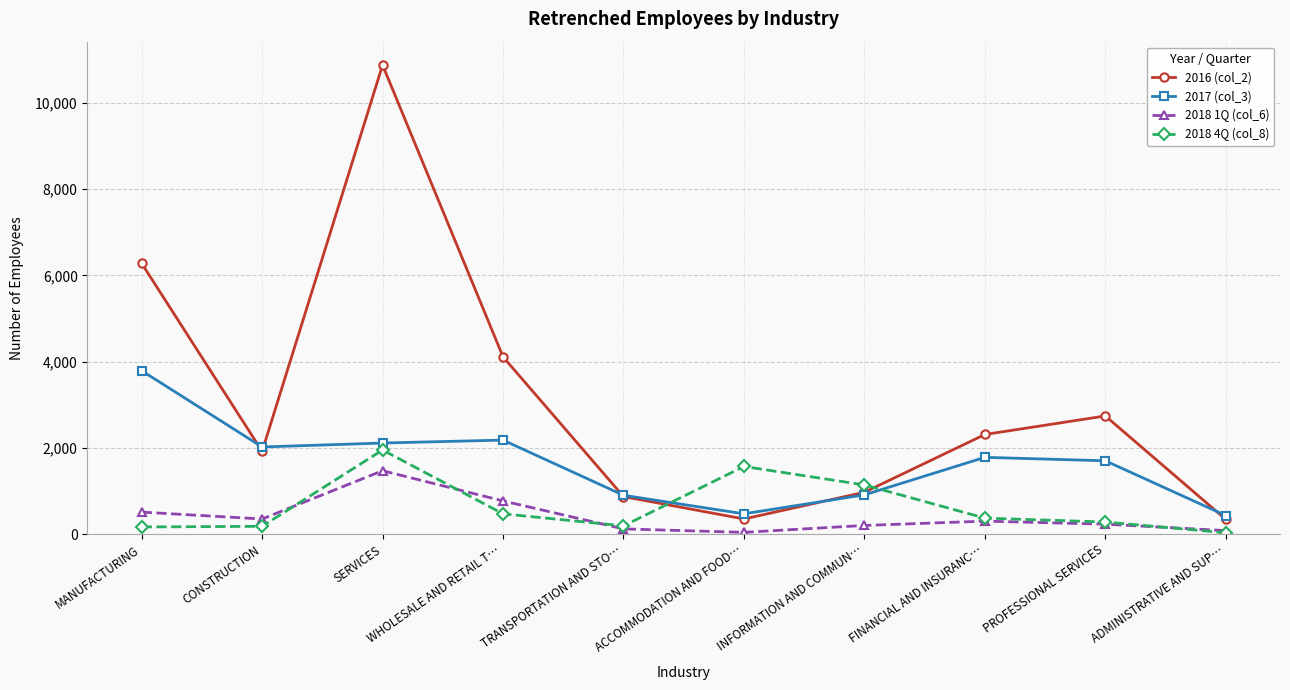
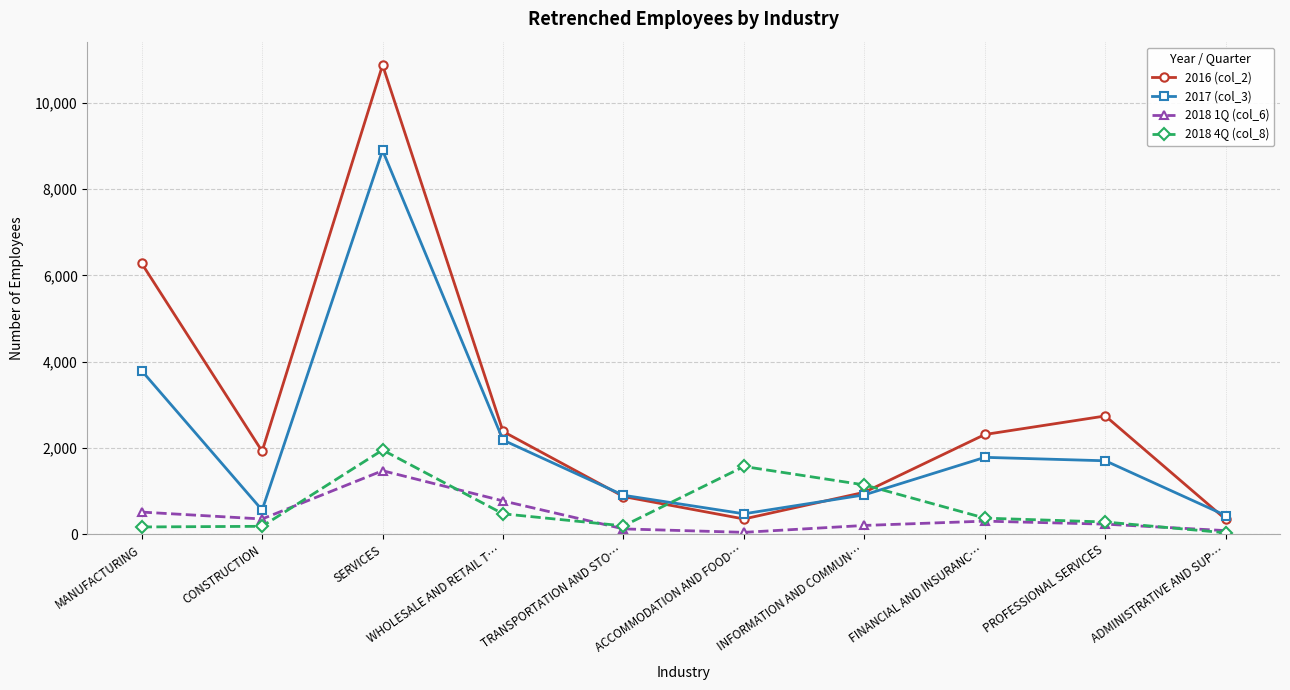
2017 (col_3), CONSTRUCTION: 2,000 -> 600
2017 (col_3), SERVICES: 2,100 -> 8,900
2016 (col_2), WHOLESALE AND RETAIL T…: 4,100 -> 2,400
